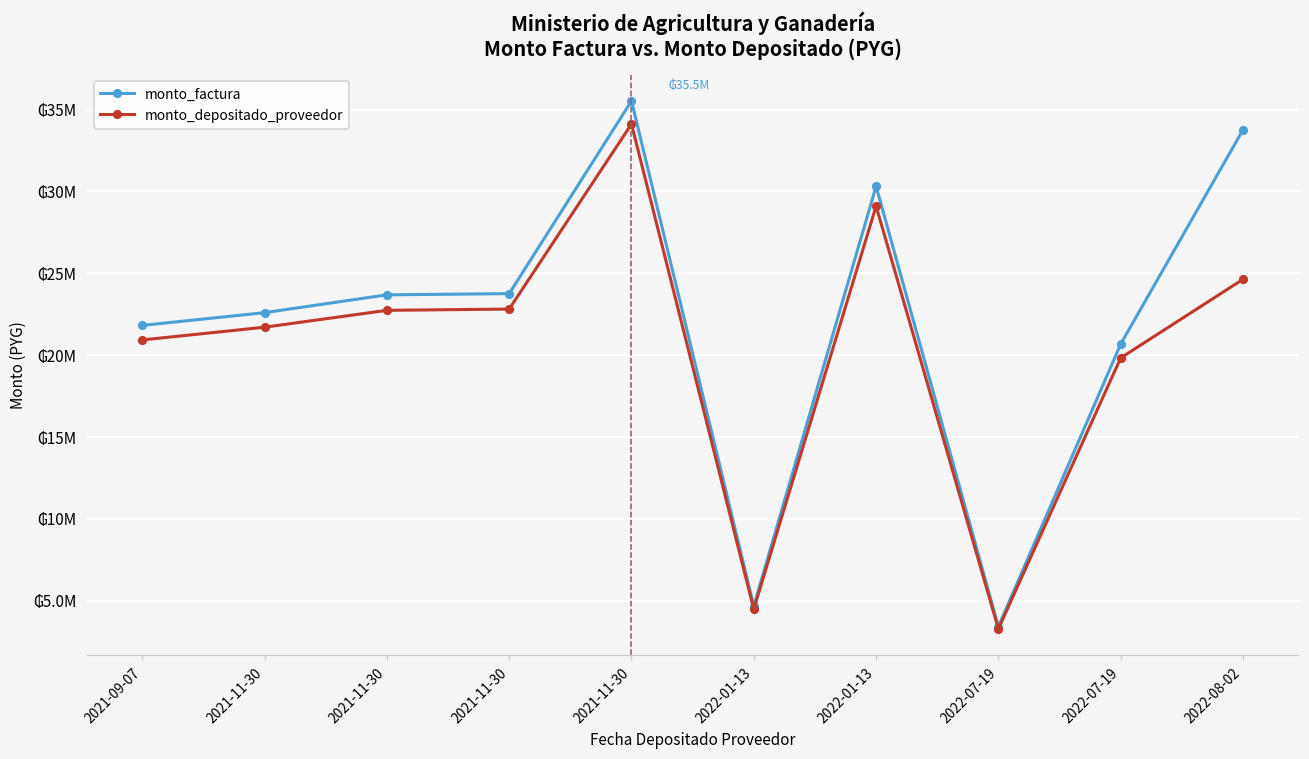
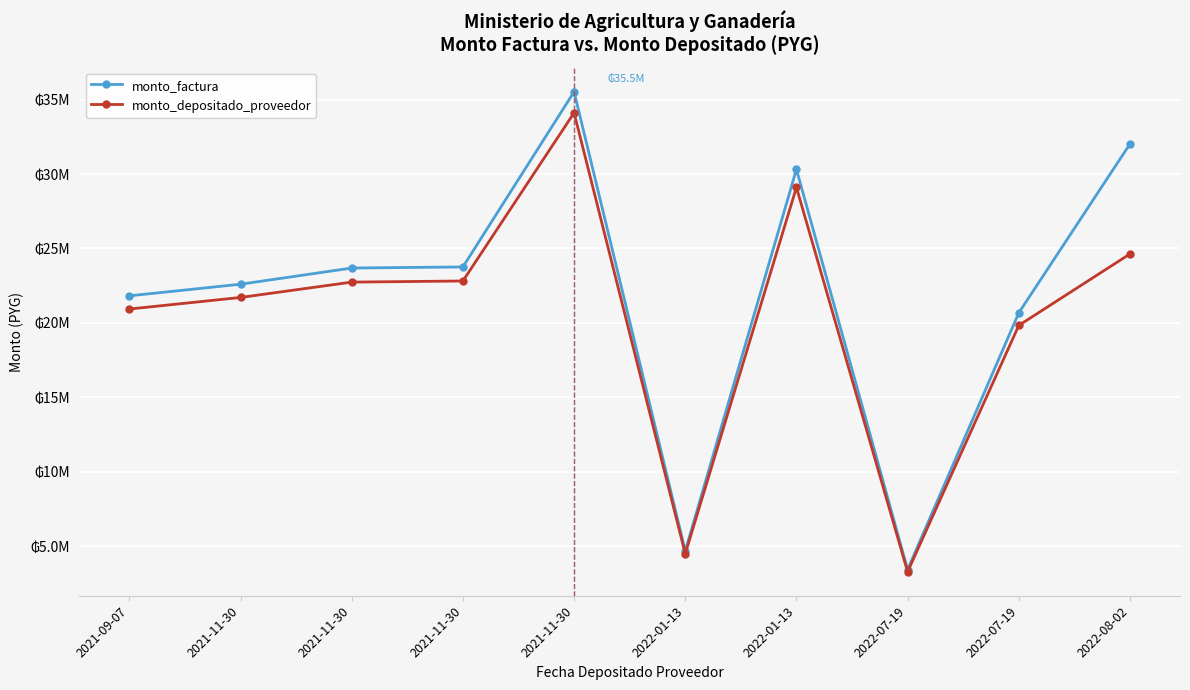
monto_factura, 2022-08-02: ₲33800000 -> ₲32000000
